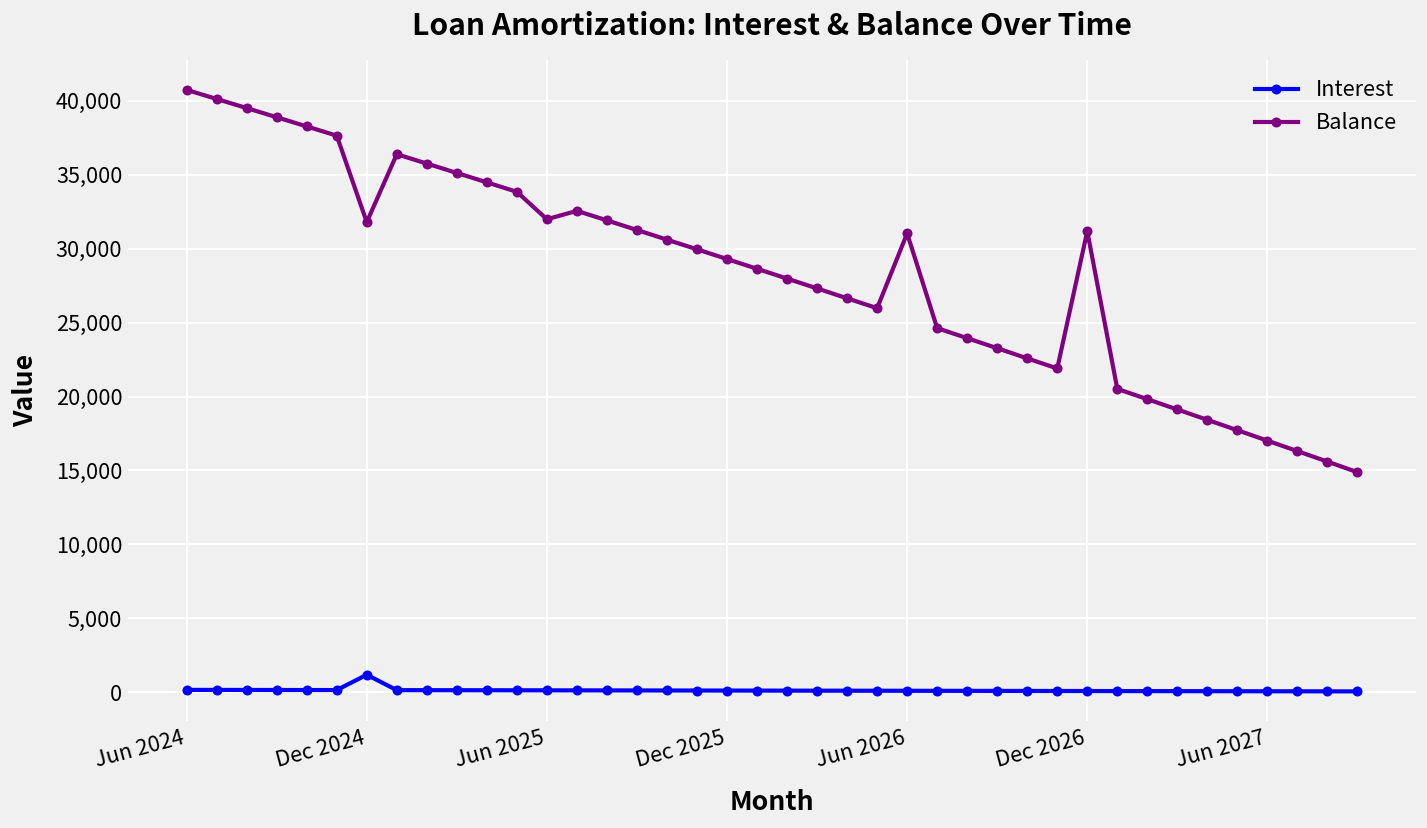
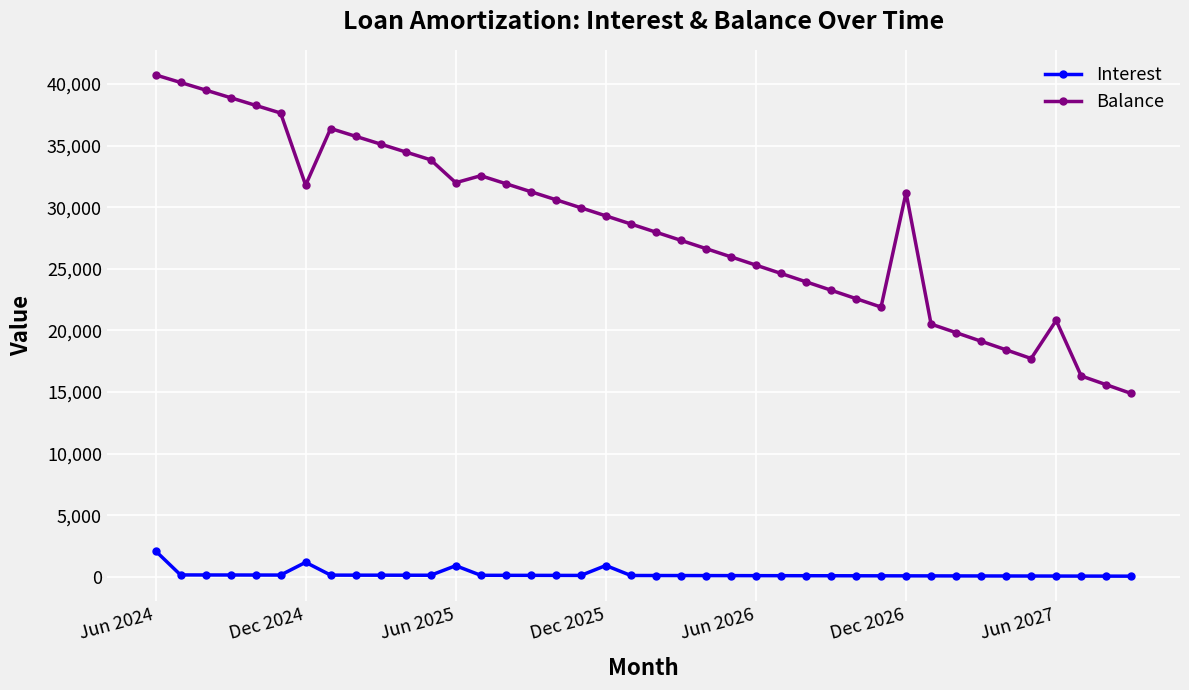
Interest, Jun 2024: 200 -> 2,100
Interest, Jun 2025: 100 -> 900
Interest, Dec 2025: 100 -> 900
Balance, Jun 2026: 31,000 -> 25,300
Balance, Jun 2027: 17,000 -> 20,800
